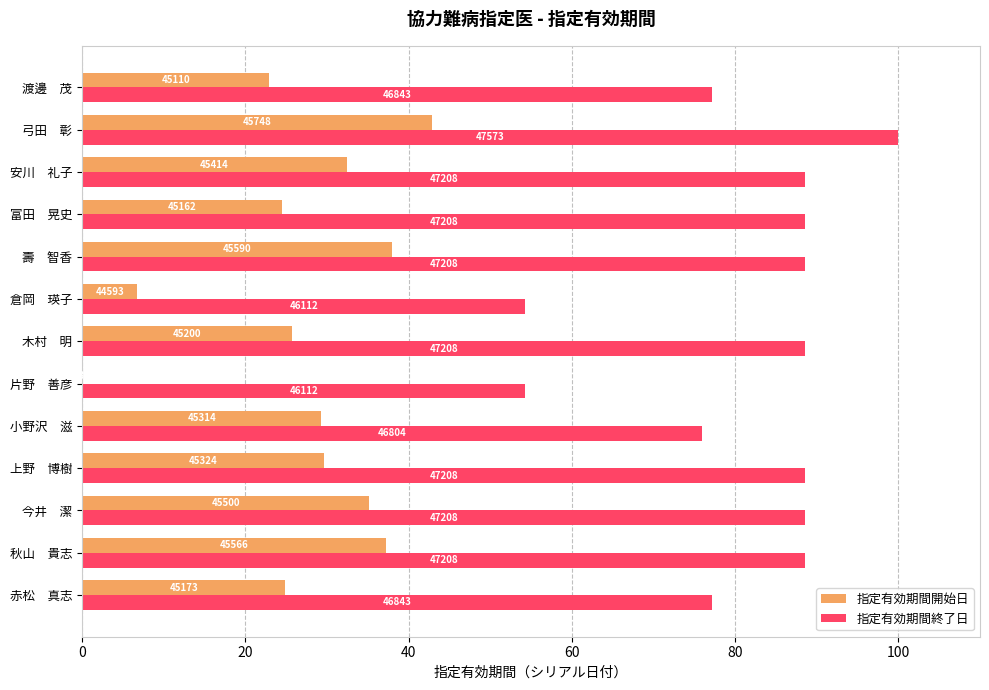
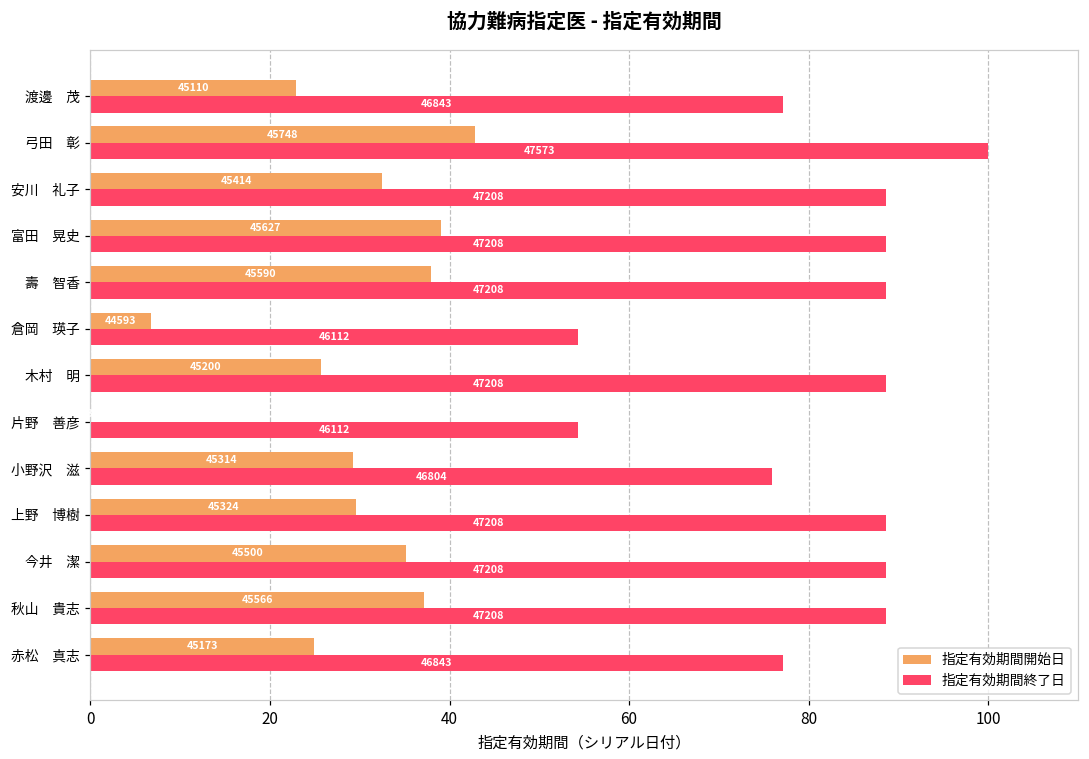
指定有効期間開始日, 富田 晃史: 45162 -> 45627
